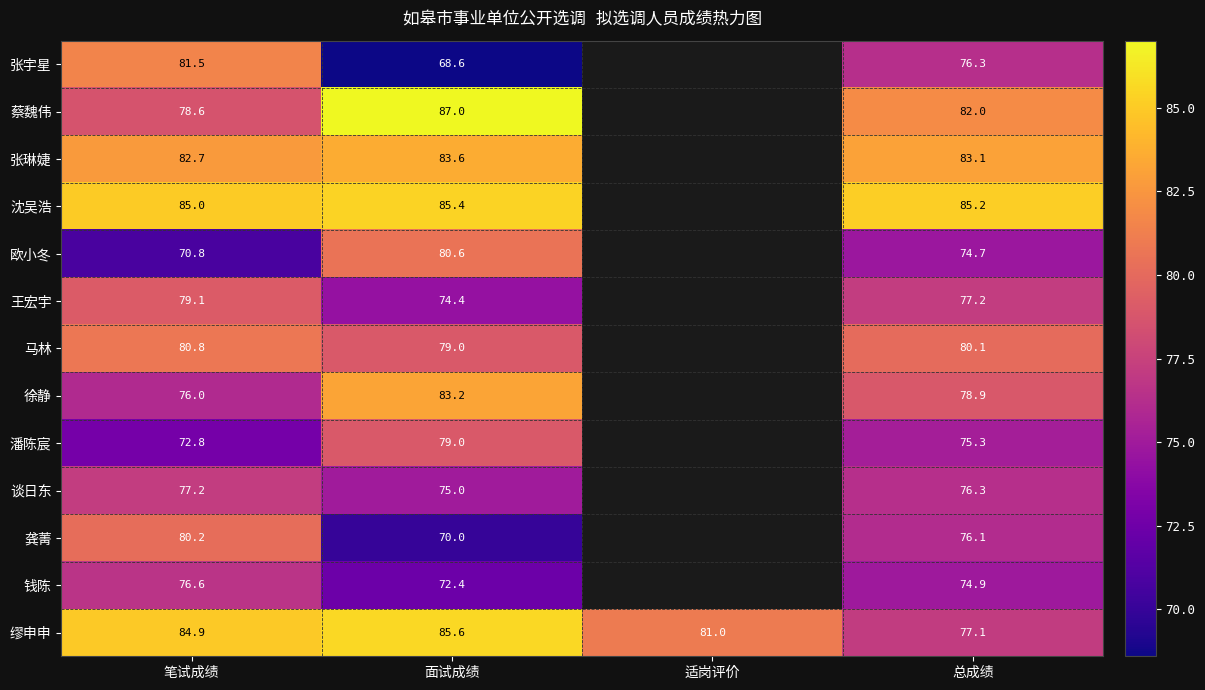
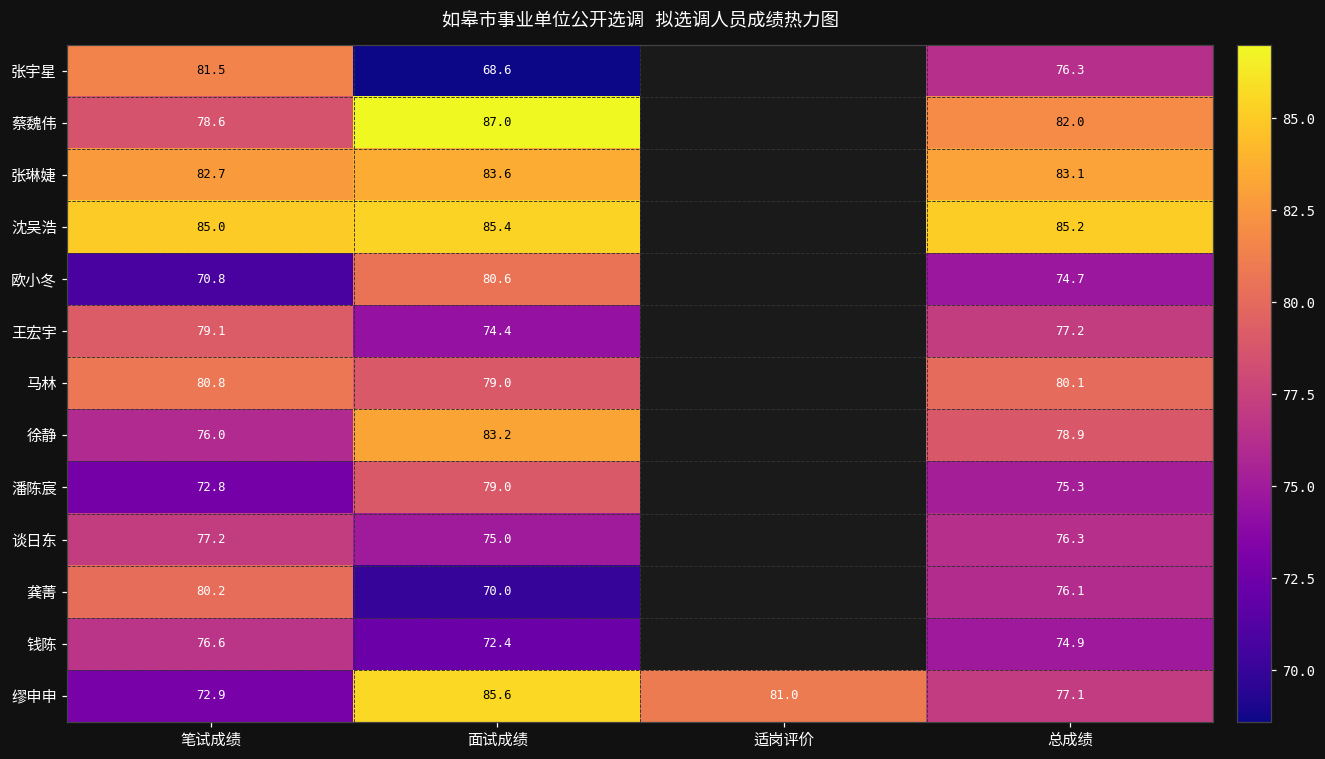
缪申申, 笔试成绩: 84.9 -> 72.9
